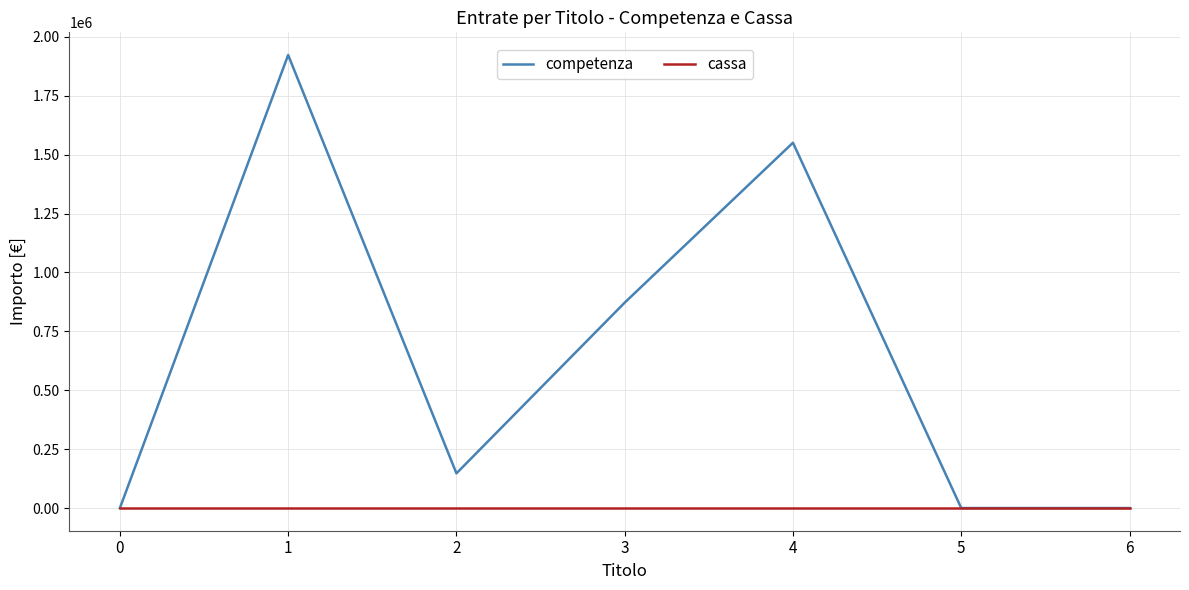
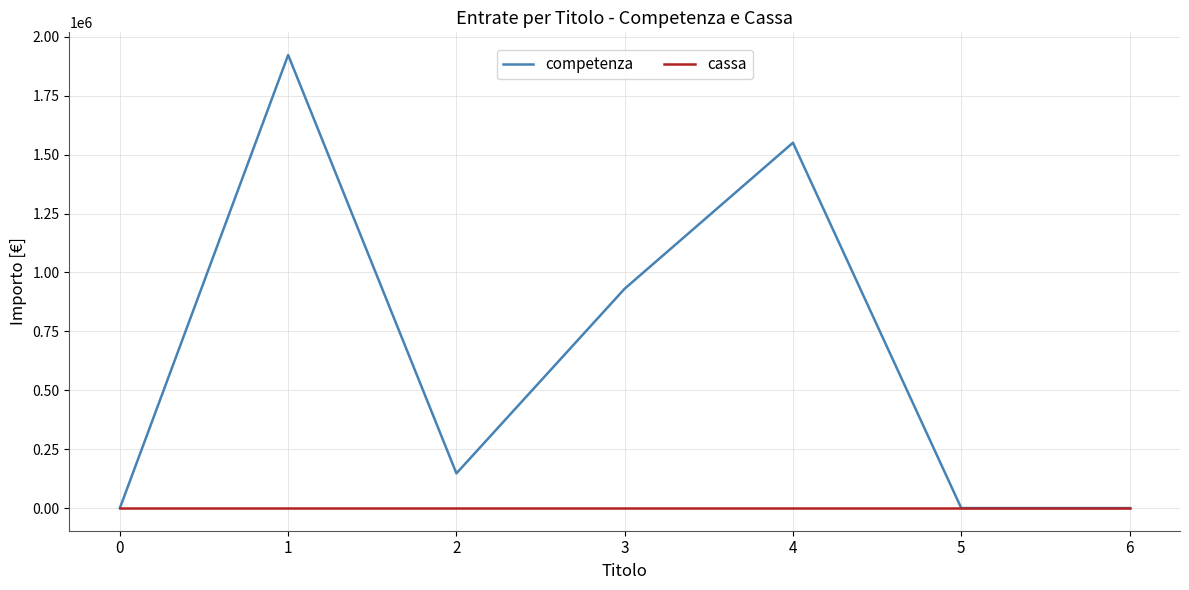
competenza, 3: 870000 -> 930000
